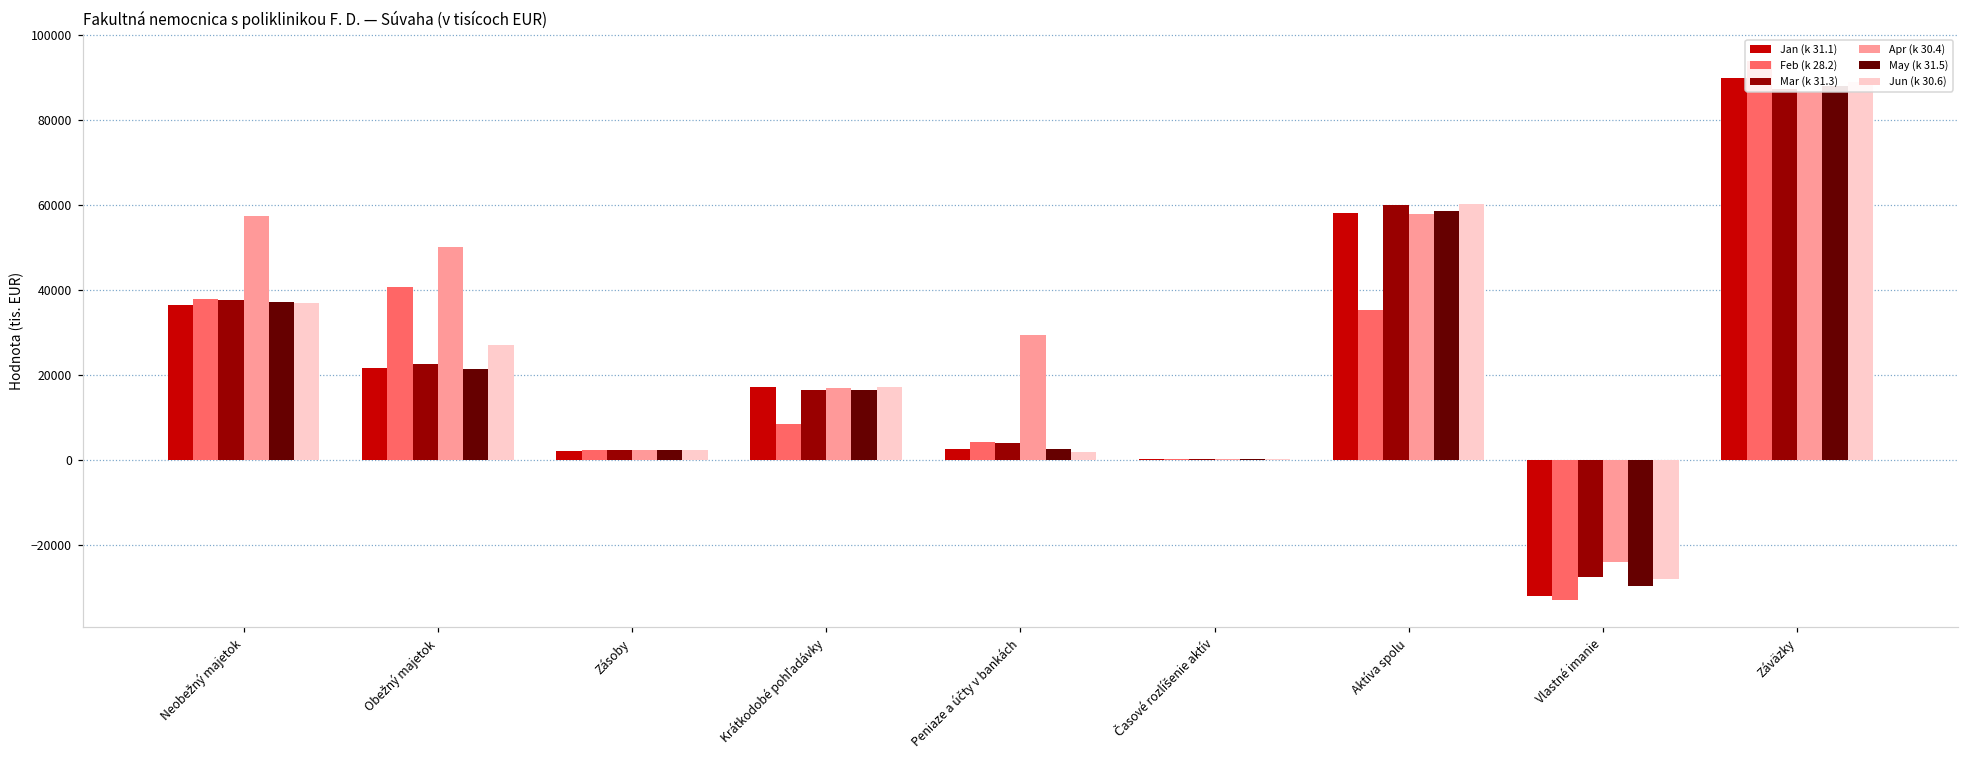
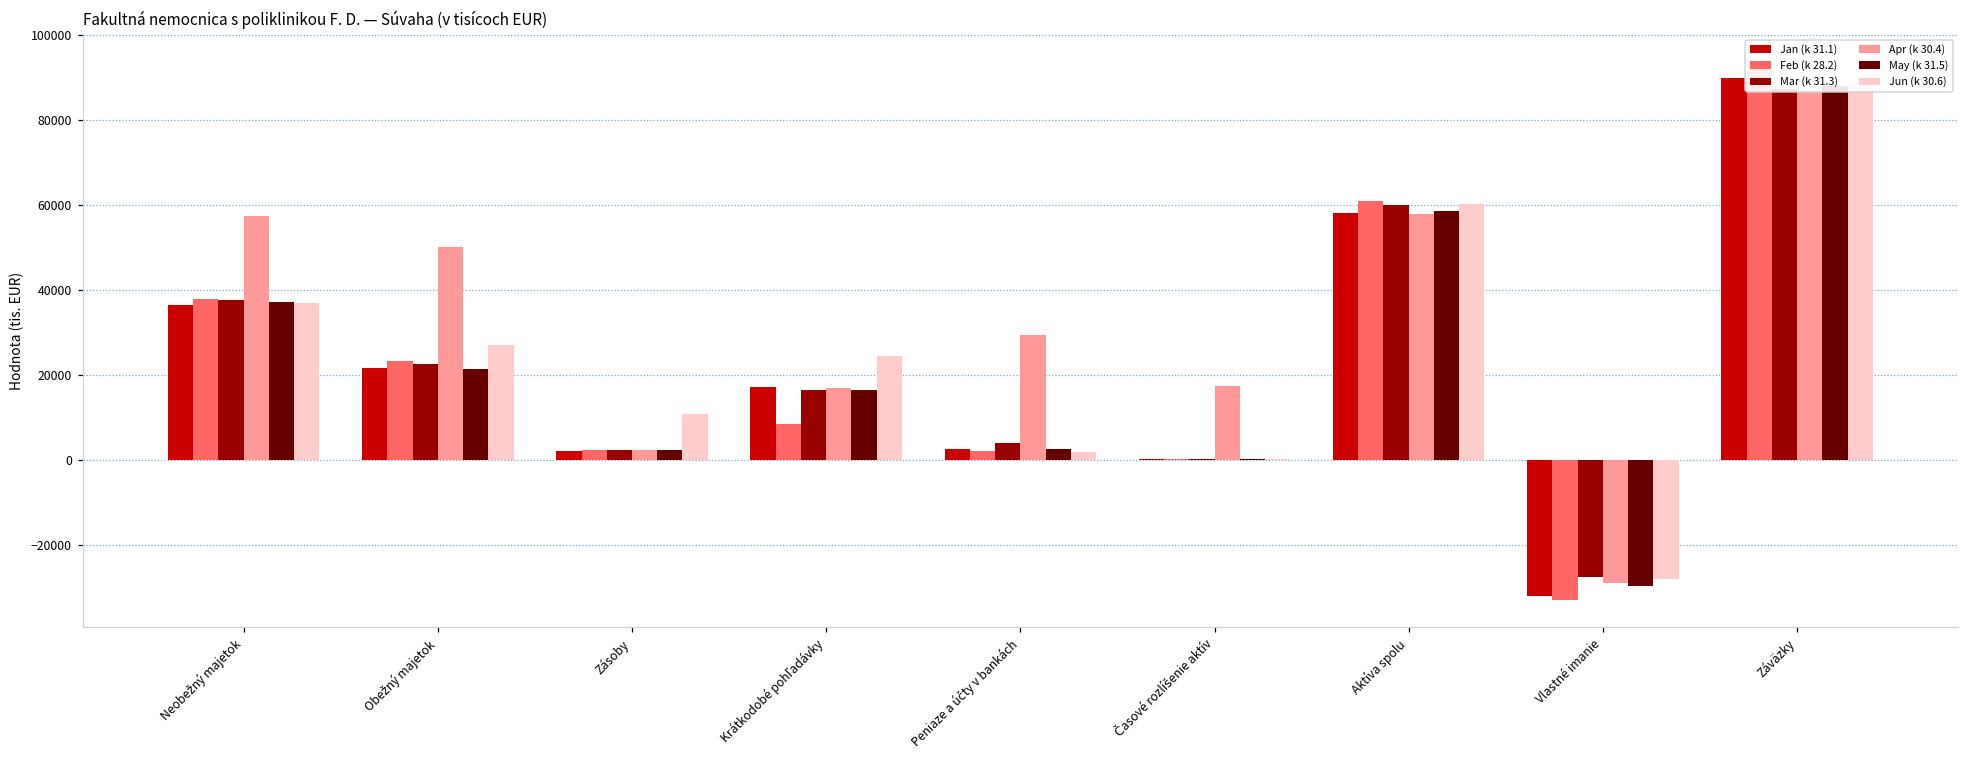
Feb (k 28.2), Obežný majetok: 41000 -> 23000
Jun (k 30.6), Zásoby: 2000 -> 11000
Jun (k 30.6), Krátkodobé pohľadávky: 17000 -> 24000
Feb (k 28.2), Peniaze a účty v bankách: 4000 -> 2000
Apr (k 30.4), Časové rozlíšenie aktív: 0 -> 17000
Feb (k 28.2), Aktíva spolu: 35000 -> 61000
Apr (k 30.4), Vlastné imanie: -24000 -> -29000
